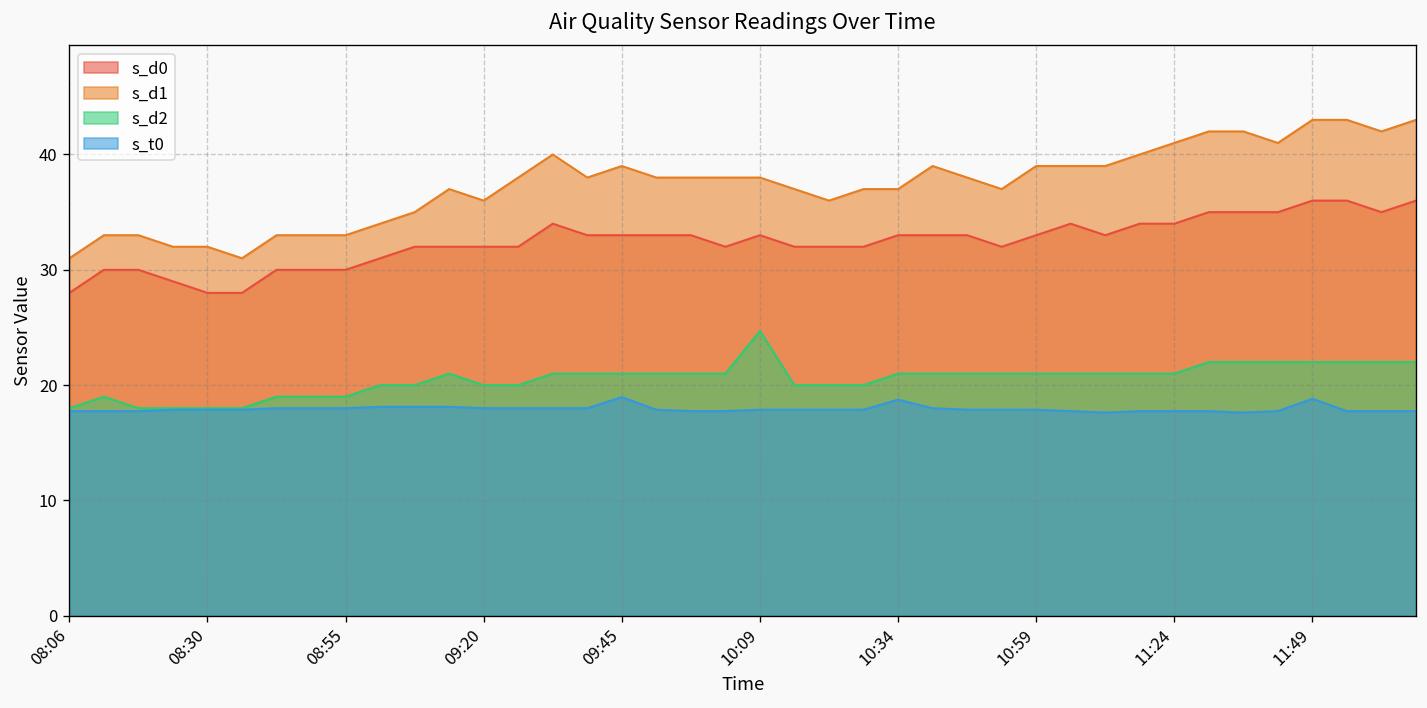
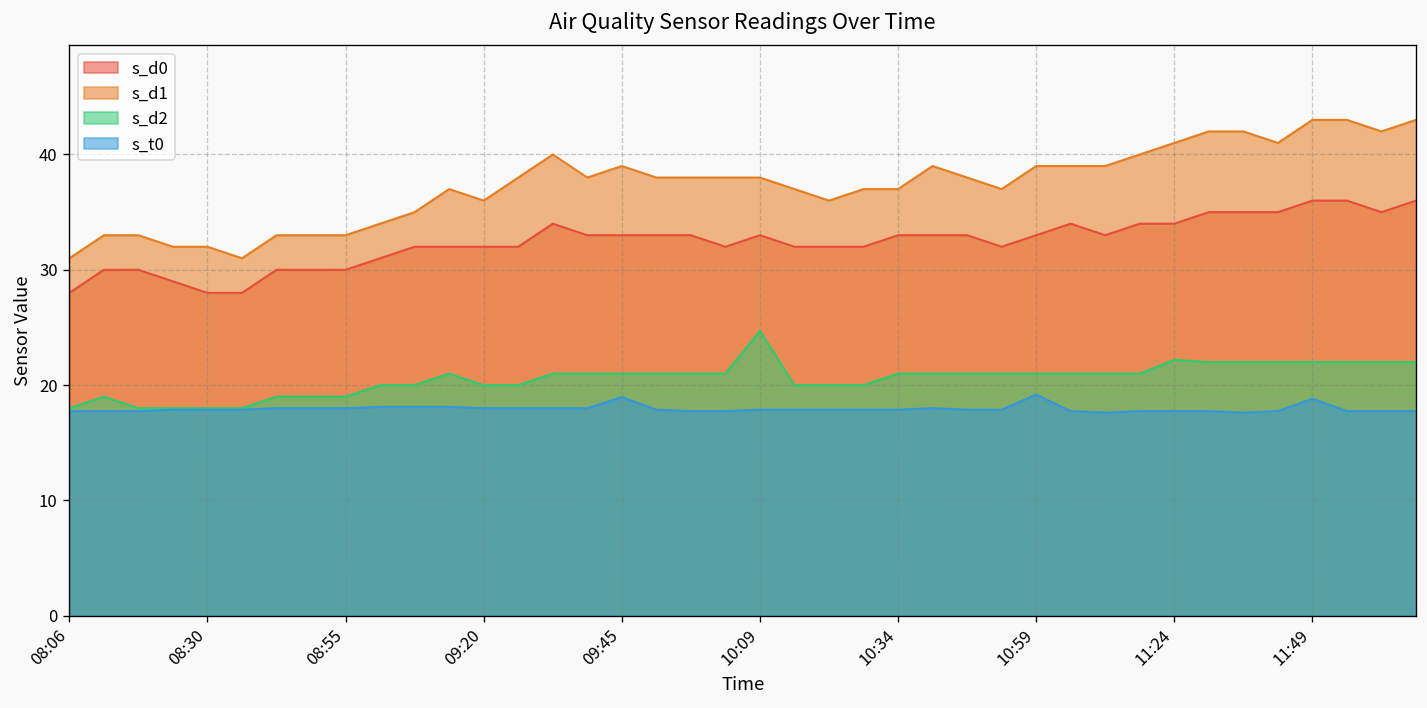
s_t0, 10:34: 19 -> 18
s_t0, 10:59: 18 -> 19
s_d2, 11:24: 21 -> 22
